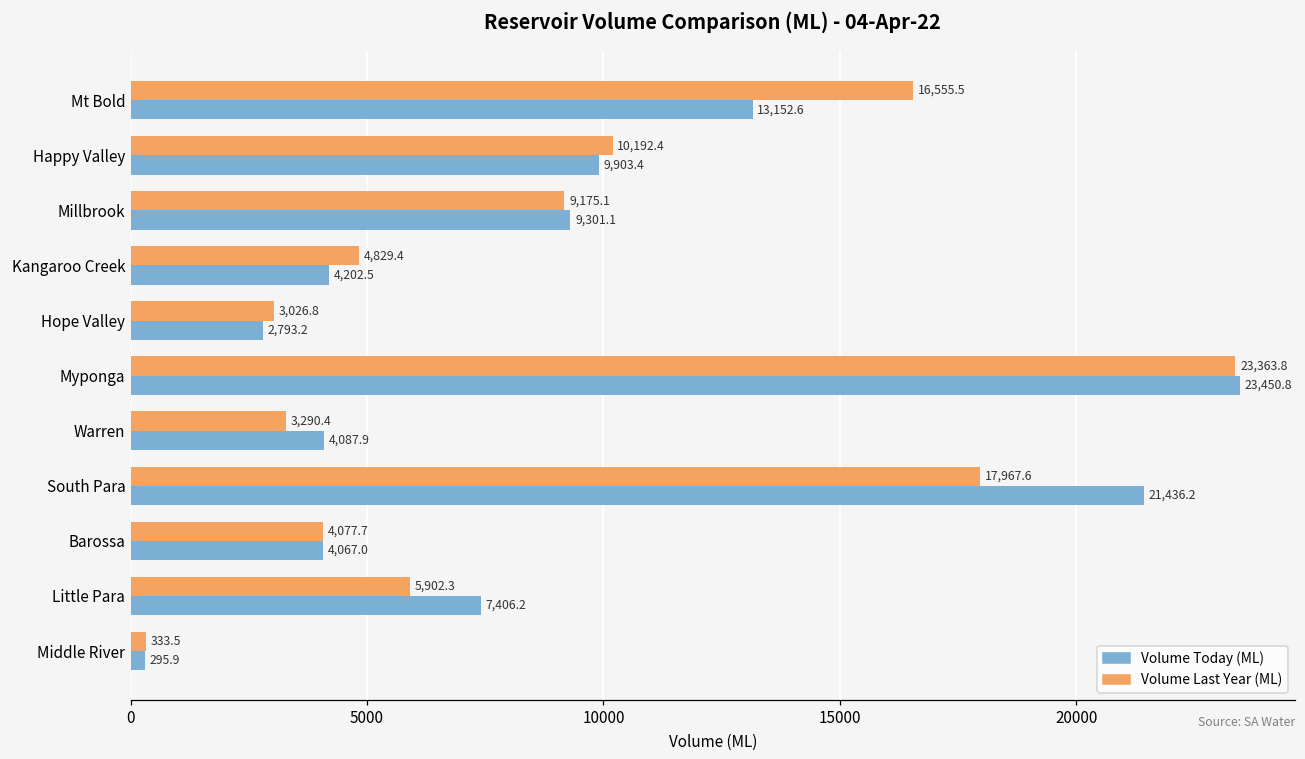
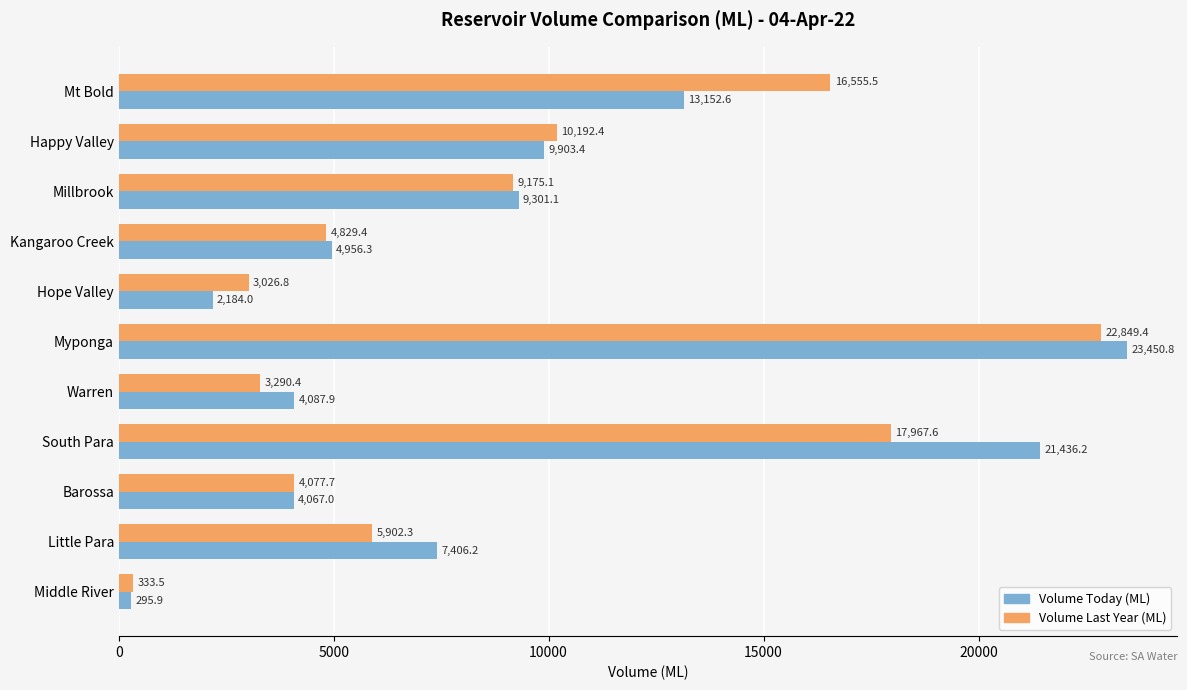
Volume Today (ML), Kangaroo Creek: 4,202.5 -> 4,956.3
Volume Today (ML), Hope Valley: 2,793.2 -> 2,184.0
Volume Last Year (ML), Myponga: 23,363.8 -> 22,849.4
